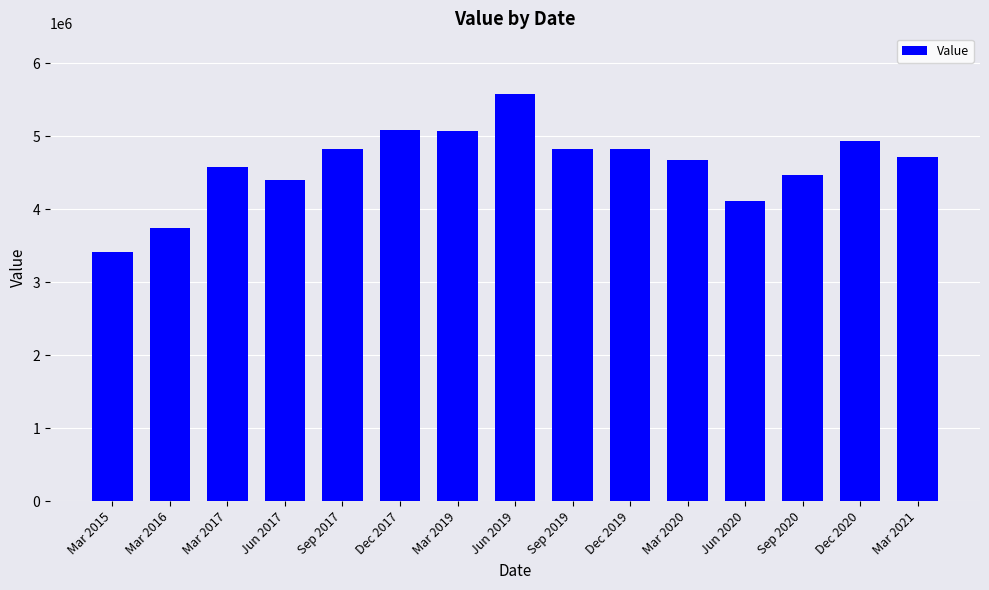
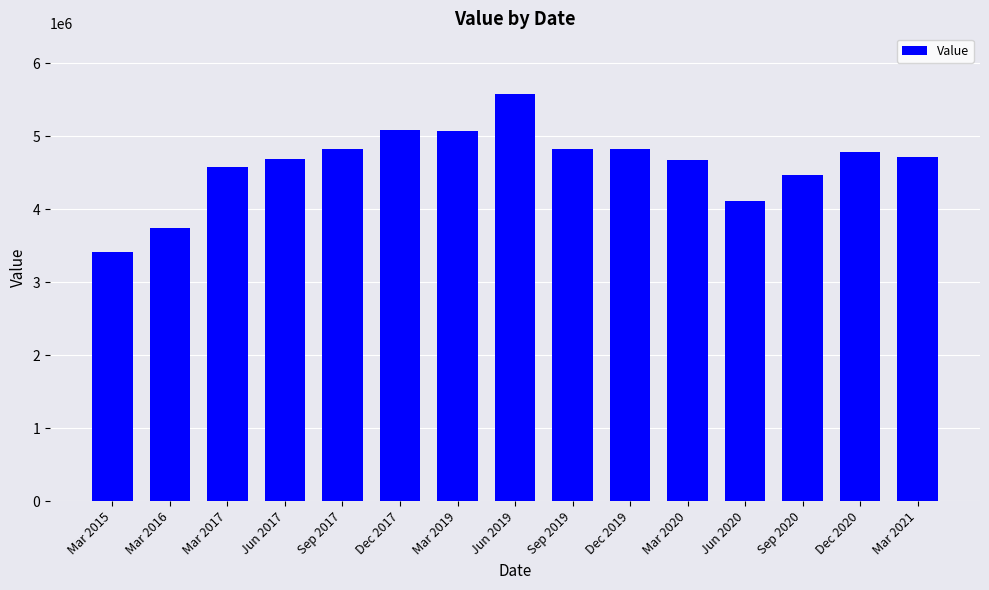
Jun 2017: 4400000 -> 4700000
Dec 2020: 4900000 -> 4800000
